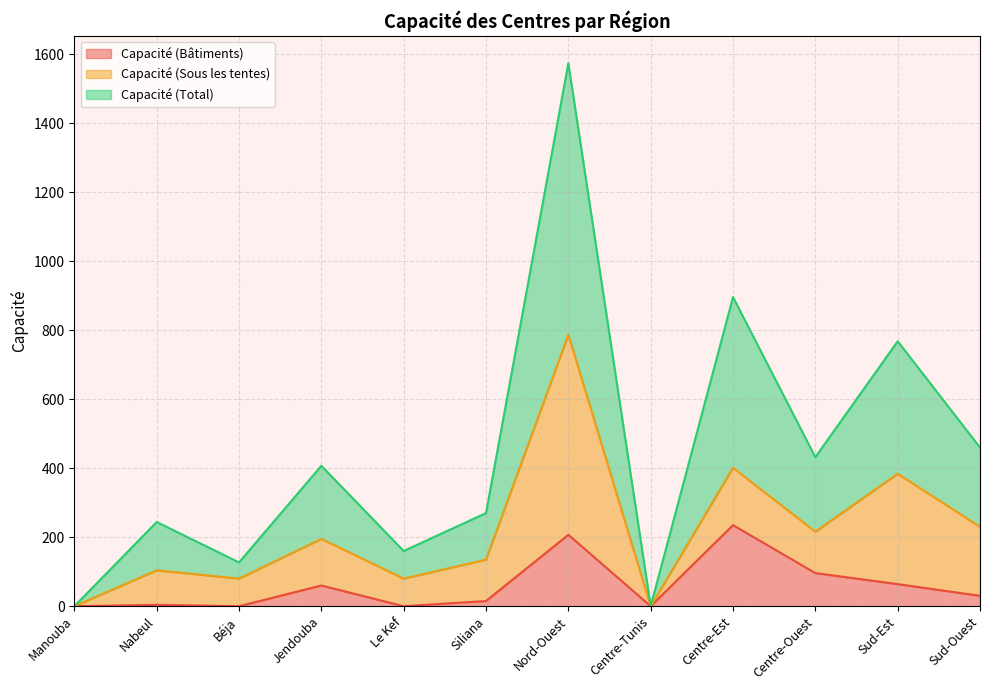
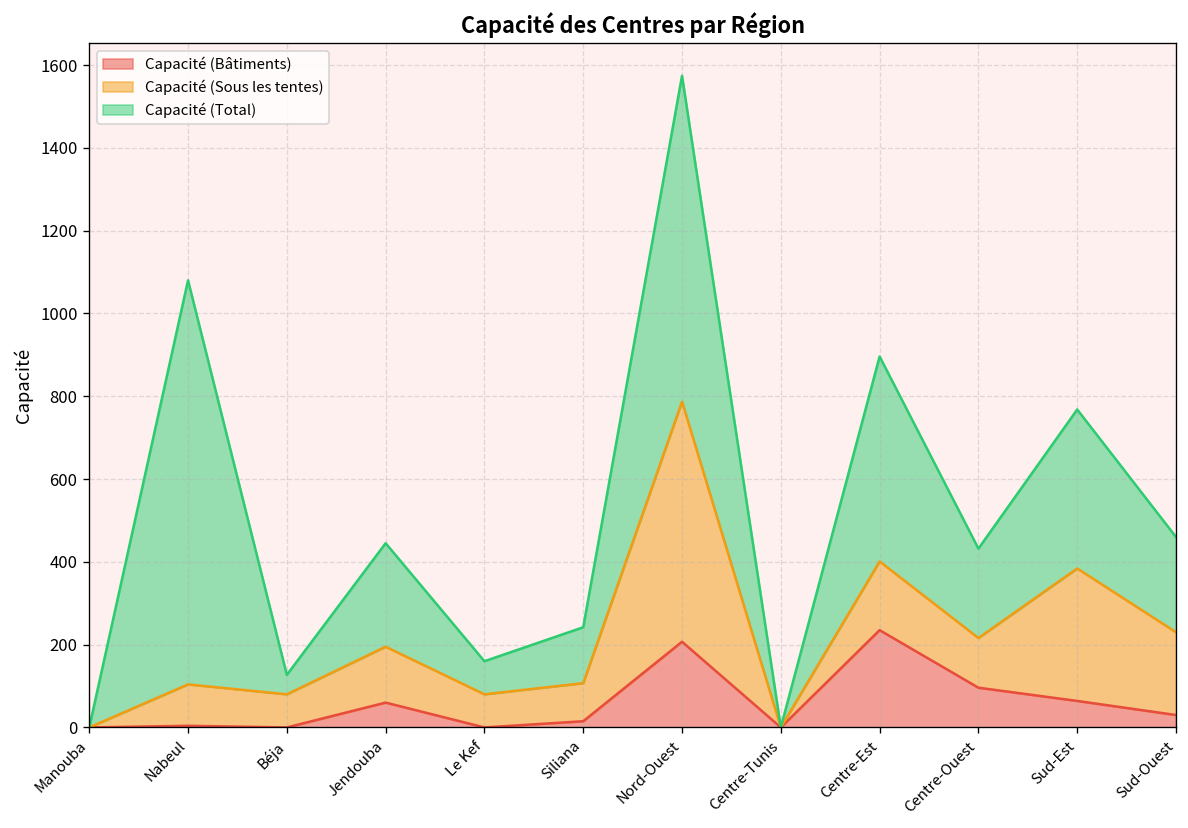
Capacité (Total), Nabeul: 140 -> 980
Capacité (Total), Jendouba: 210 -> 250
Capacité (Sous les tentes), Siliana: 120 -> 90
